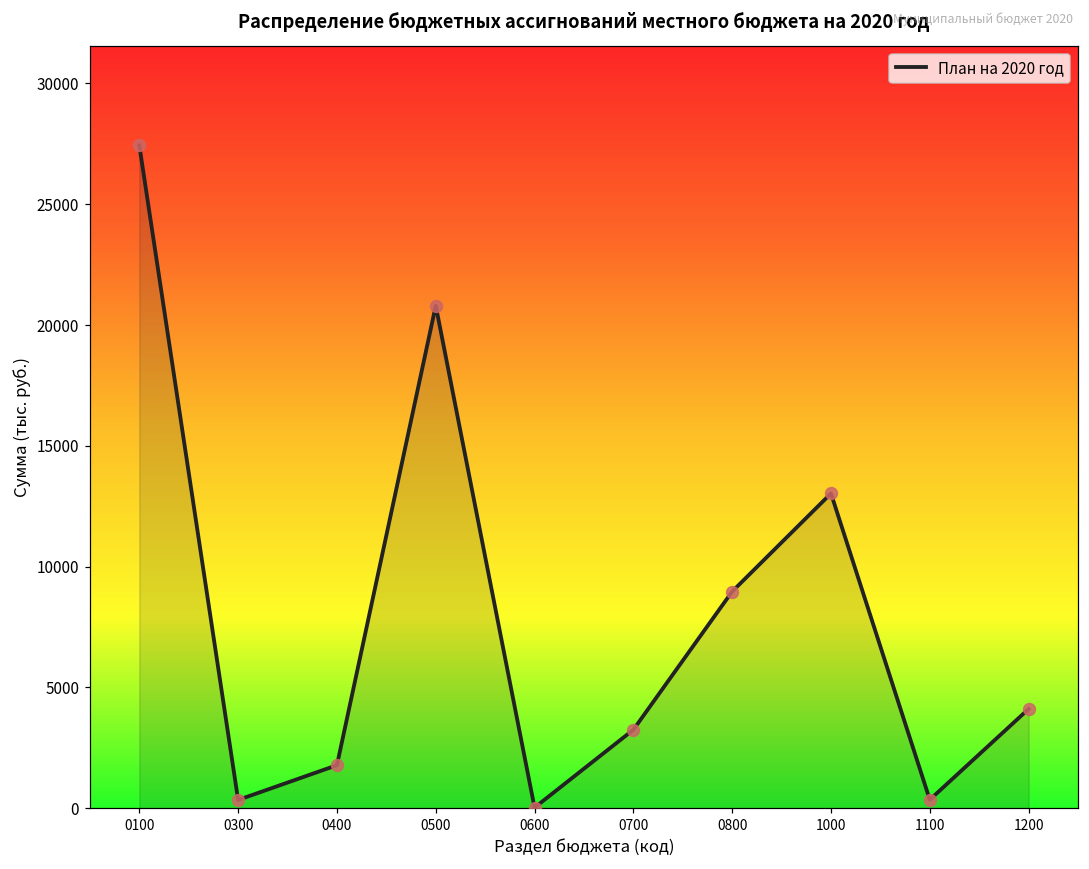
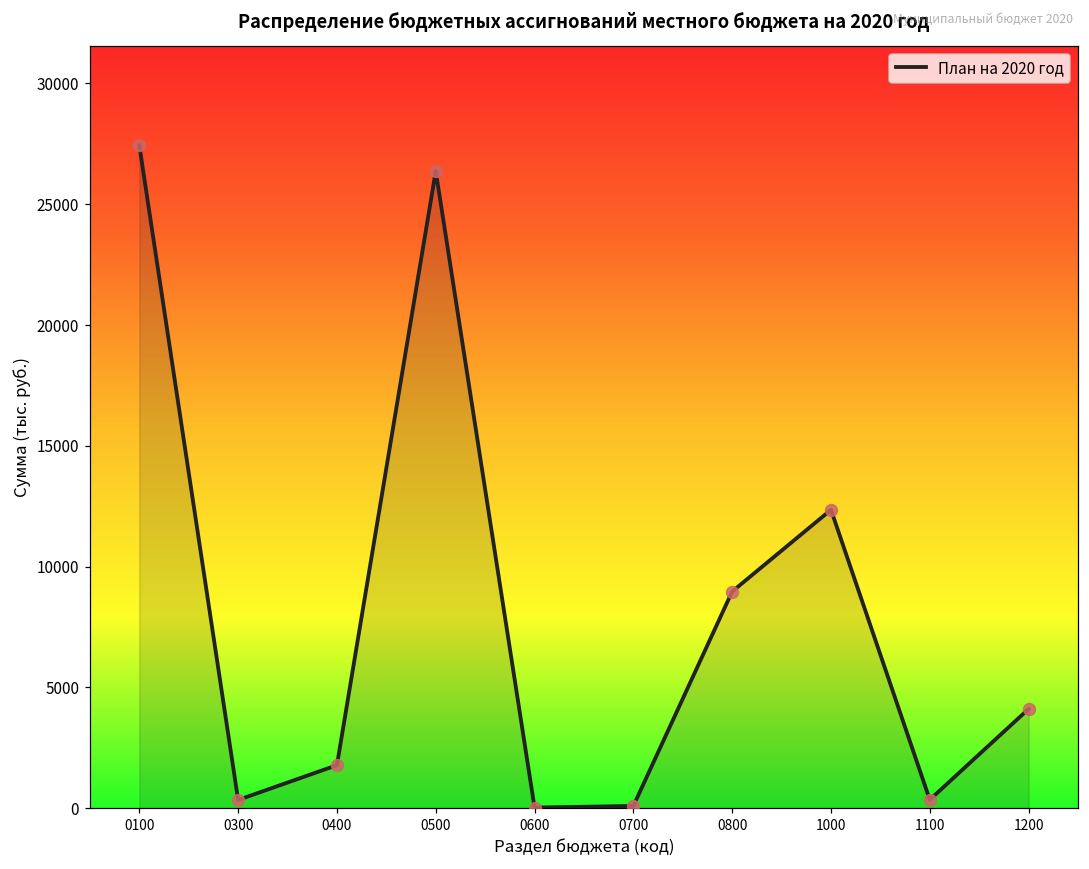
0500: 20800 -> 26400
0700: 3200 -> 100
1000: 13000 -> 12400
